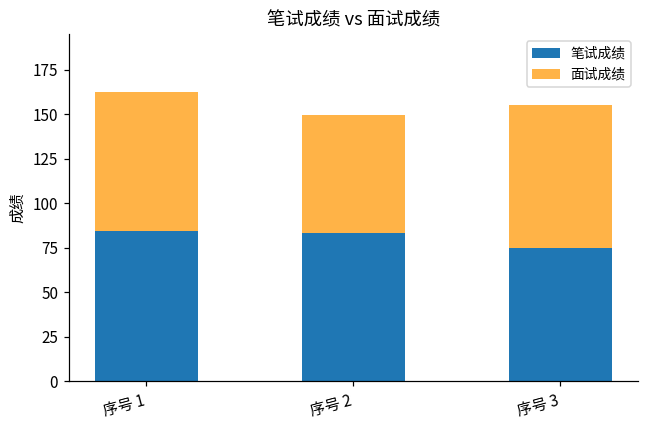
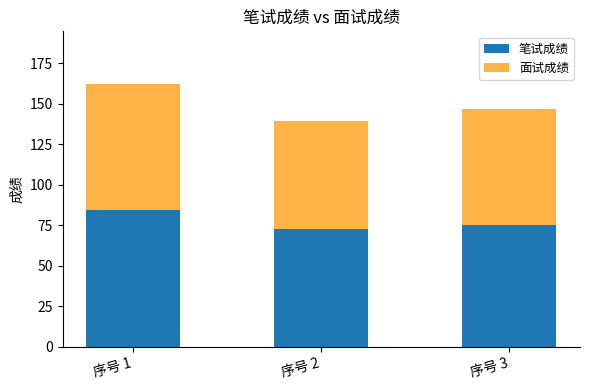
笔试成绩, 序号 2: 83 -> 73
面试成绩, 序号 3: 80 -> 72
